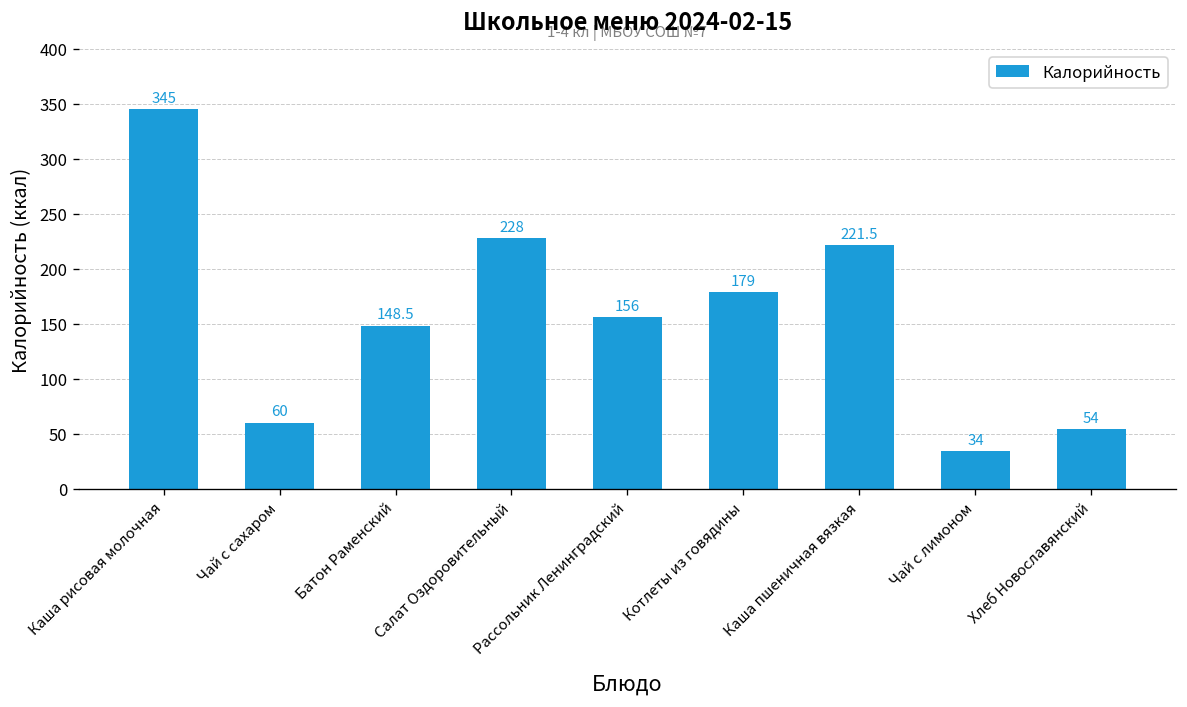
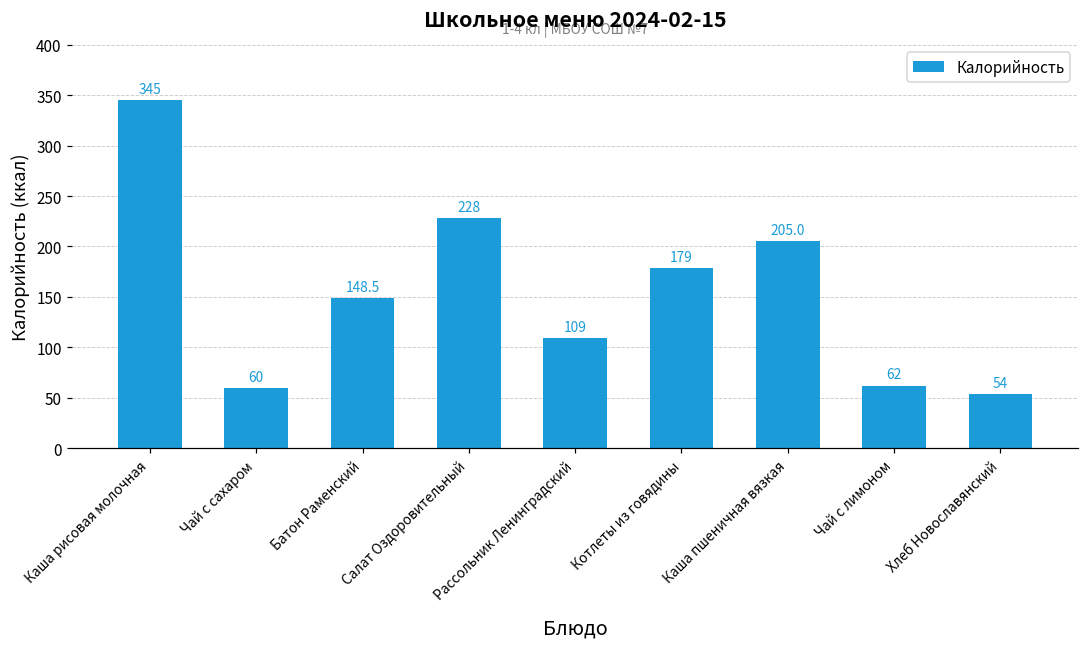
Рассольник Ленинградский: 156 -> 109
Каша пшеничная вязкая: 221.5 -> 205.0
Чай с лимоном: 34 -> 62
